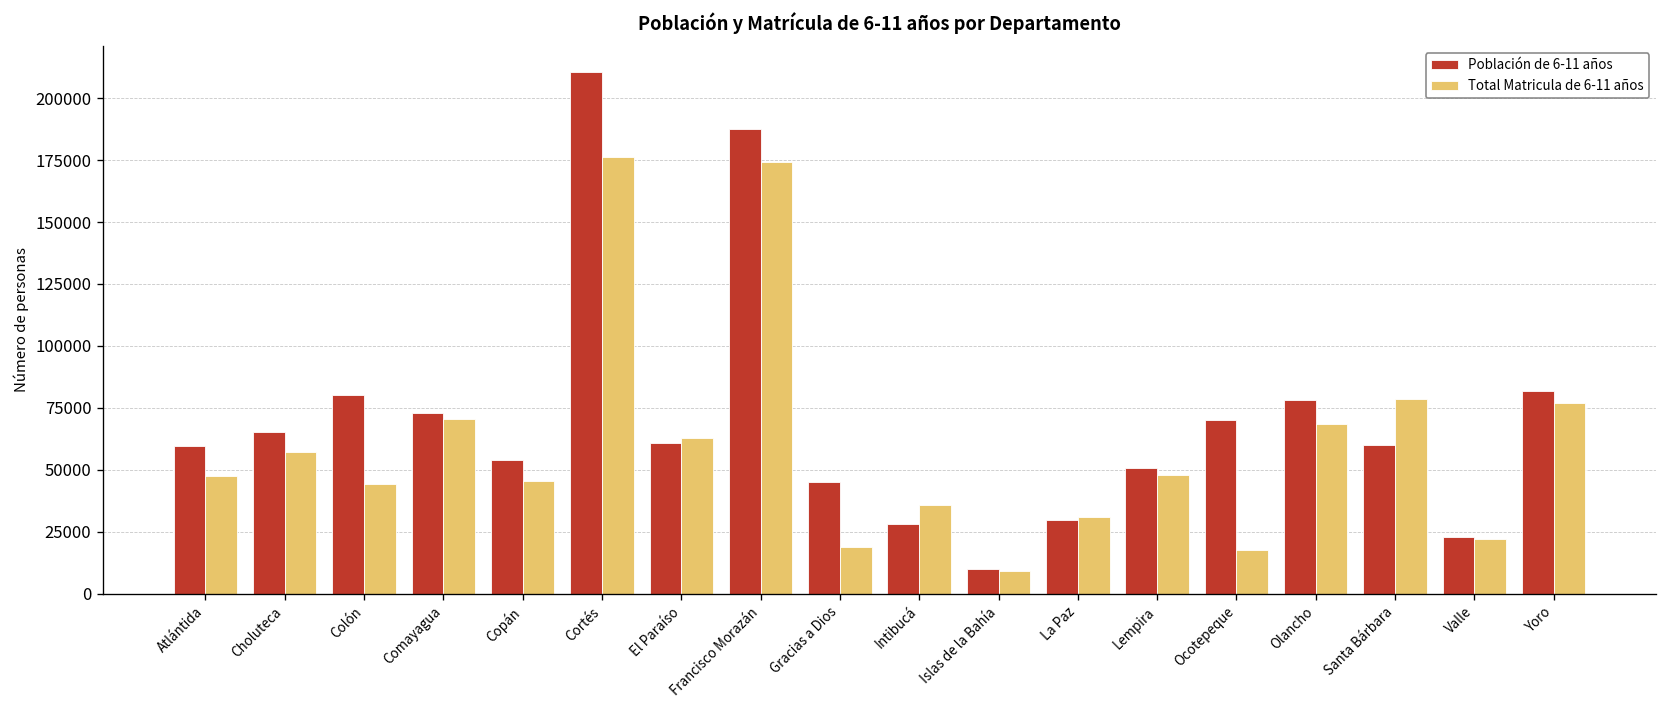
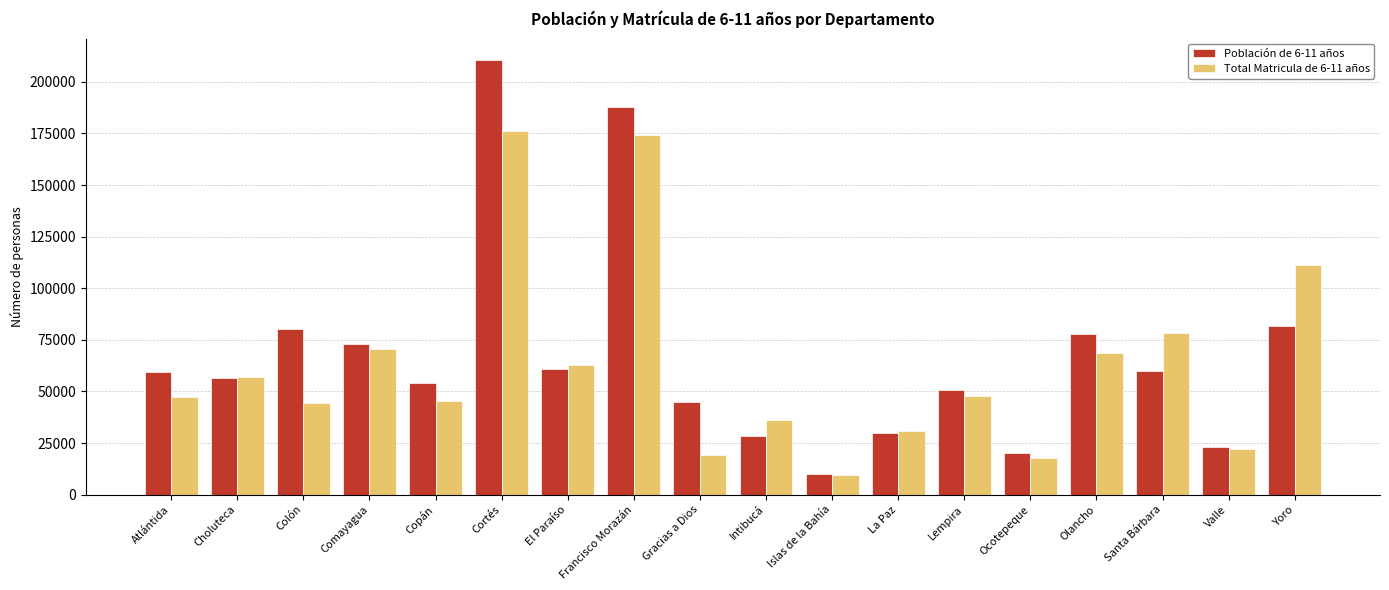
Población de 6-11 años, Choluteca: 65000 -> 57000
Población de 6-11 años, Ocotepeque: 70000 -> 20000
Total Matricula de 6-11 años, Yoro: 77000 -> 111000
